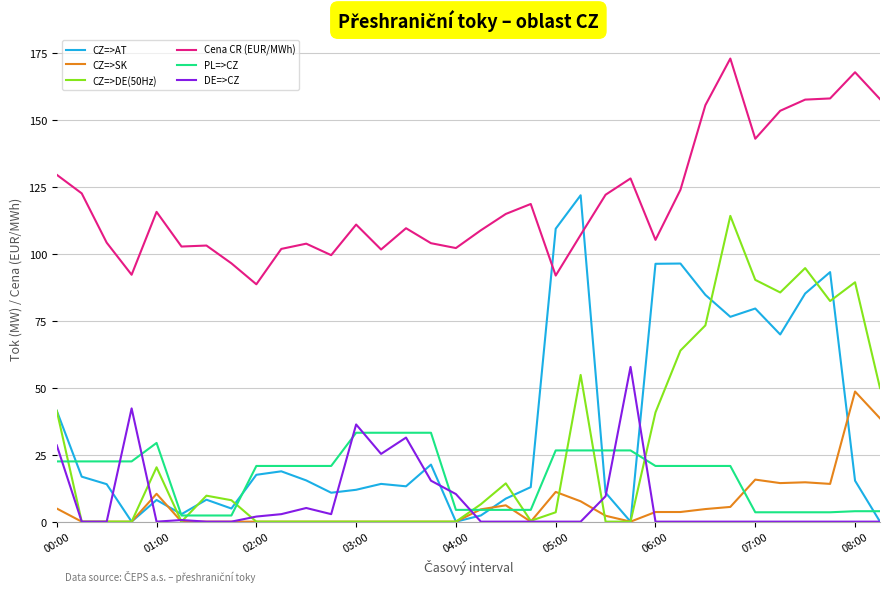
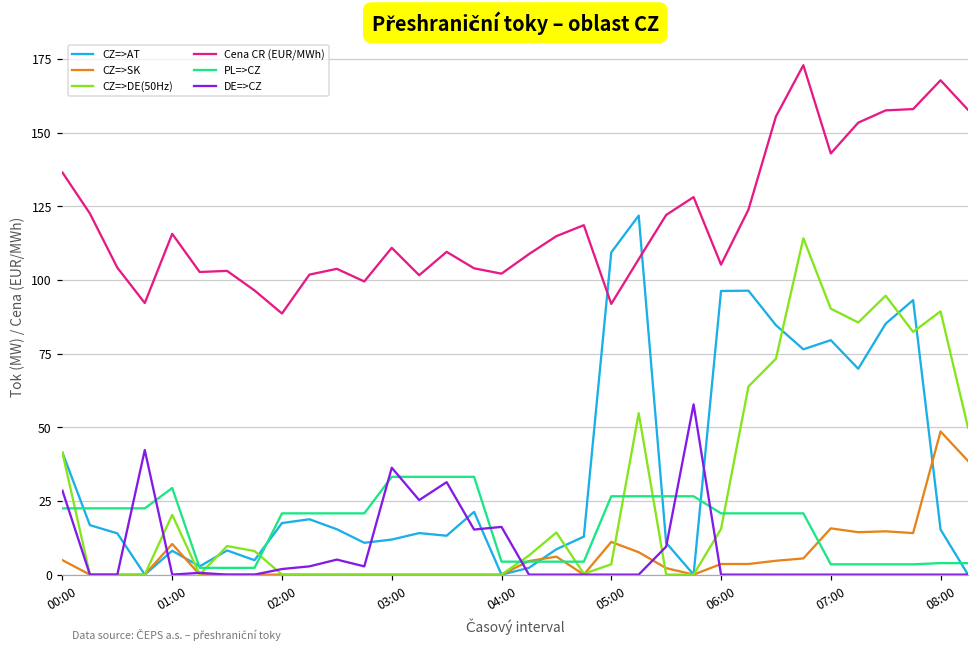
Cena CR (EUR/MWh), 00:00: 130 -> 137
DE=>CZ, 04:00: 10 -> 16
CZ=>DE(50Hz), 06:00: 41 -> 16
